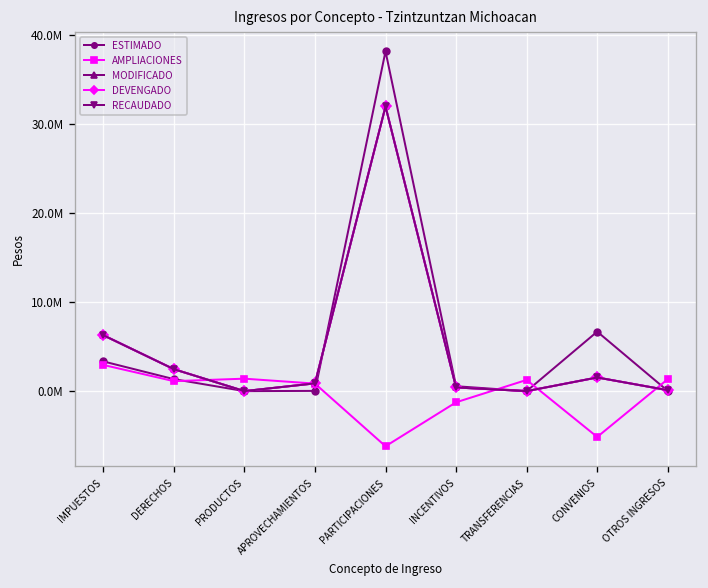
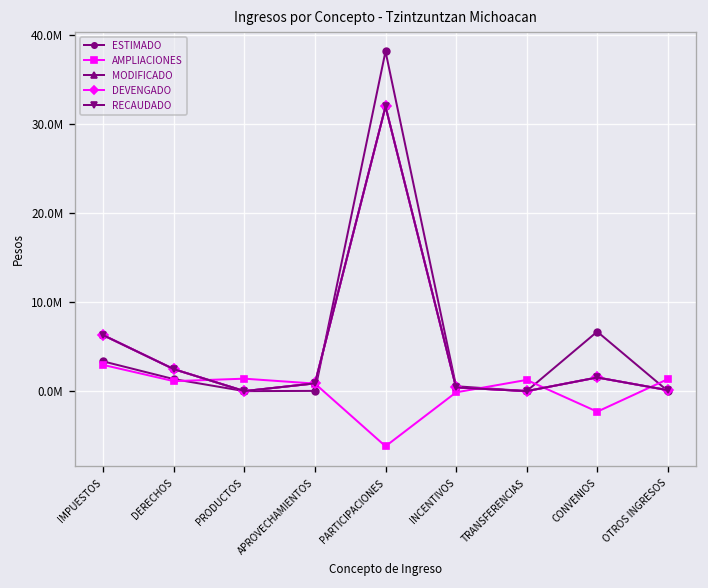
AMPLIACIONES, INCENTIVOS: -1000000 -> 0
AMPLIACIONES, CONVENIOS: -5000000 -> -2000000
